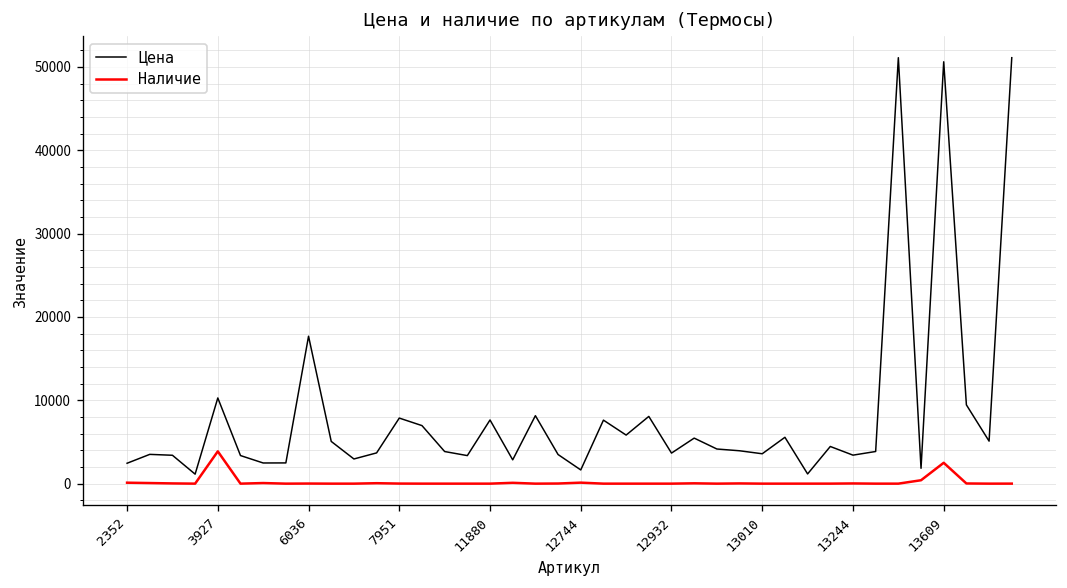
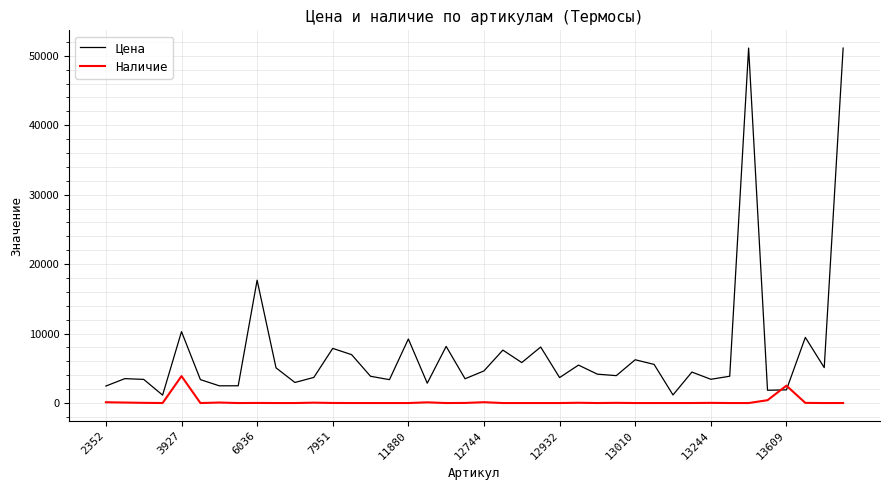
Цена, 11880: 8000 -> 9000
Цена, 12744: 2000 -> 5000
Цена, 13010: 4000 -> 6000
Цена, 13609: 51000 -> 2000
